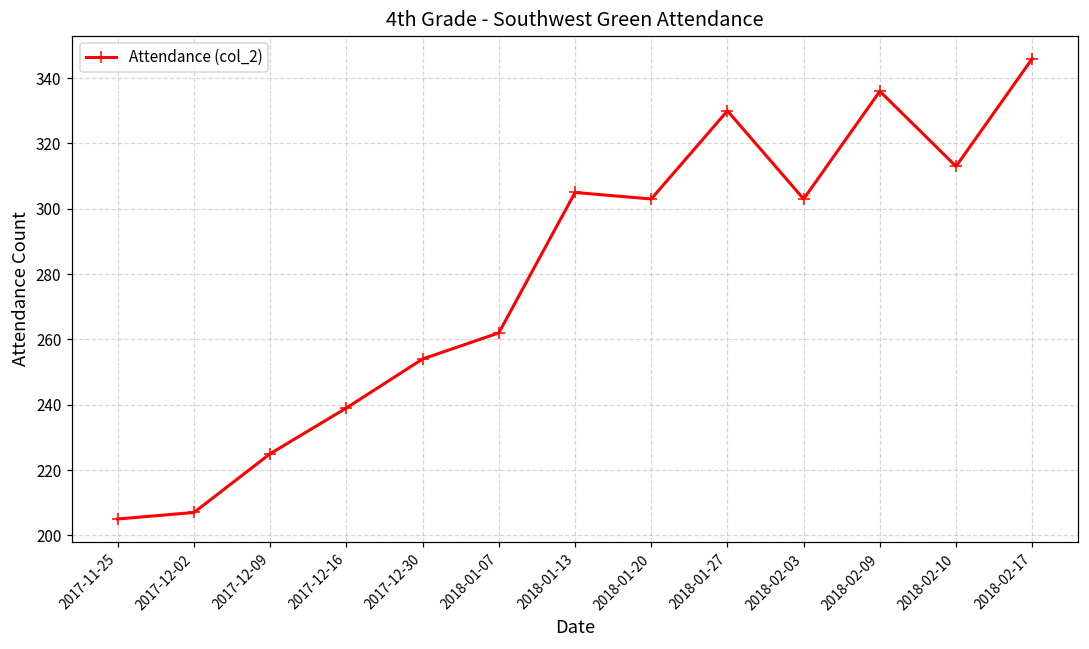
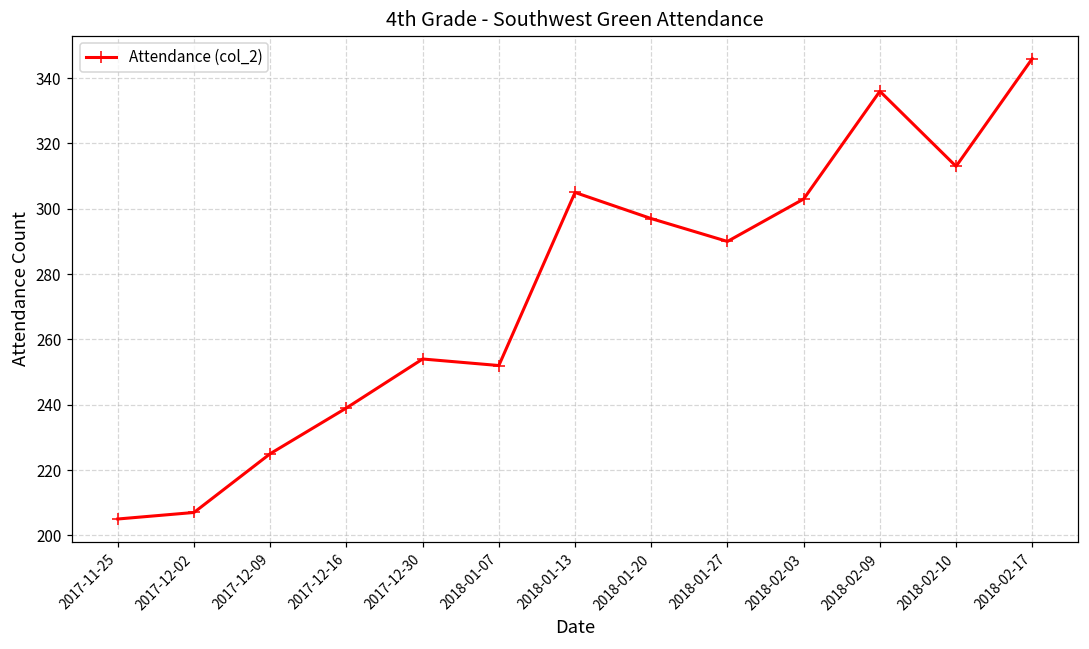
2018-01-07: 262 -> 252
2018-01-20: 303 -> 297
2018-01-27: 330 -> 290
